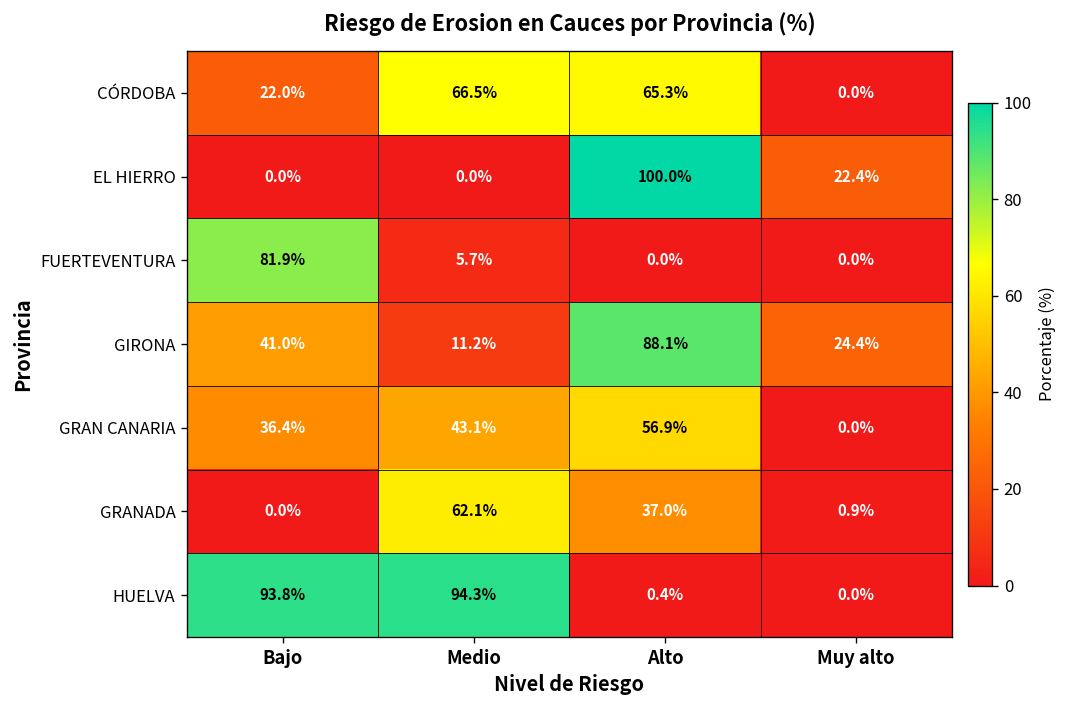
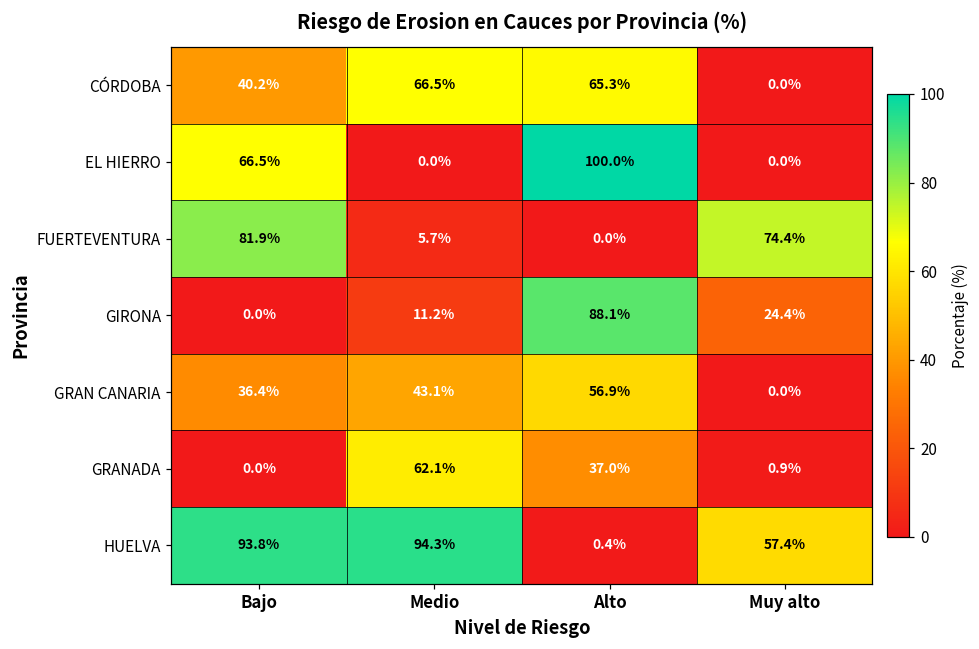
CÓRDOBA, Bajo: 22.0% -> 40.2%
EL HIERRO, Bajo: 0.0% -> 66.5%
EL HIERRO, Muy alto: 22.4% -> 0.0%
FUERTEVENTURA, Muy alto: 0.0% -> 74.4%
GIRONA, Bajo: 41.0% -> 0.0%
HUELVA, Muy alto: 0.0% -> 57.4%
